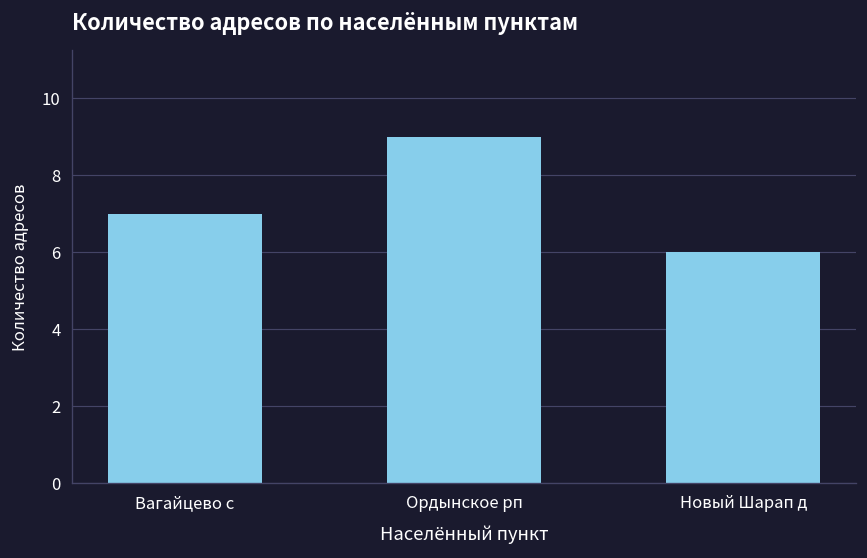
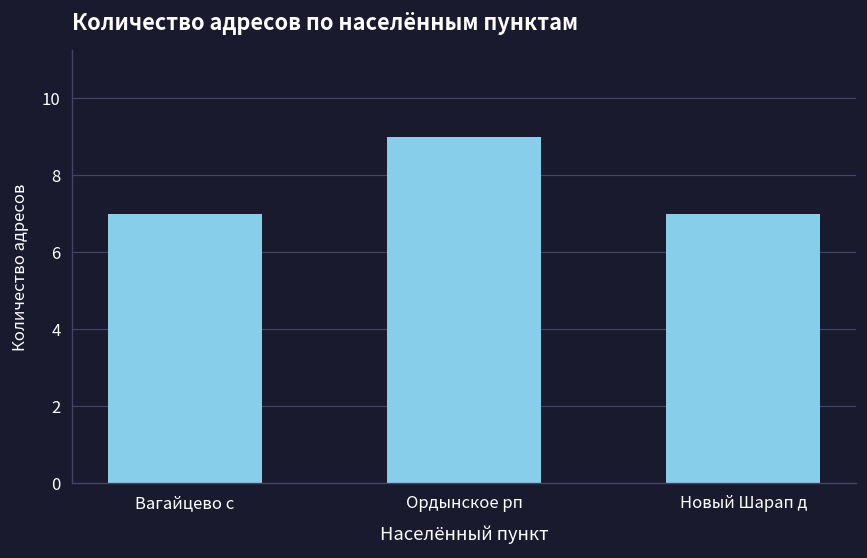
Новый Шарап д: 6 -> 7
